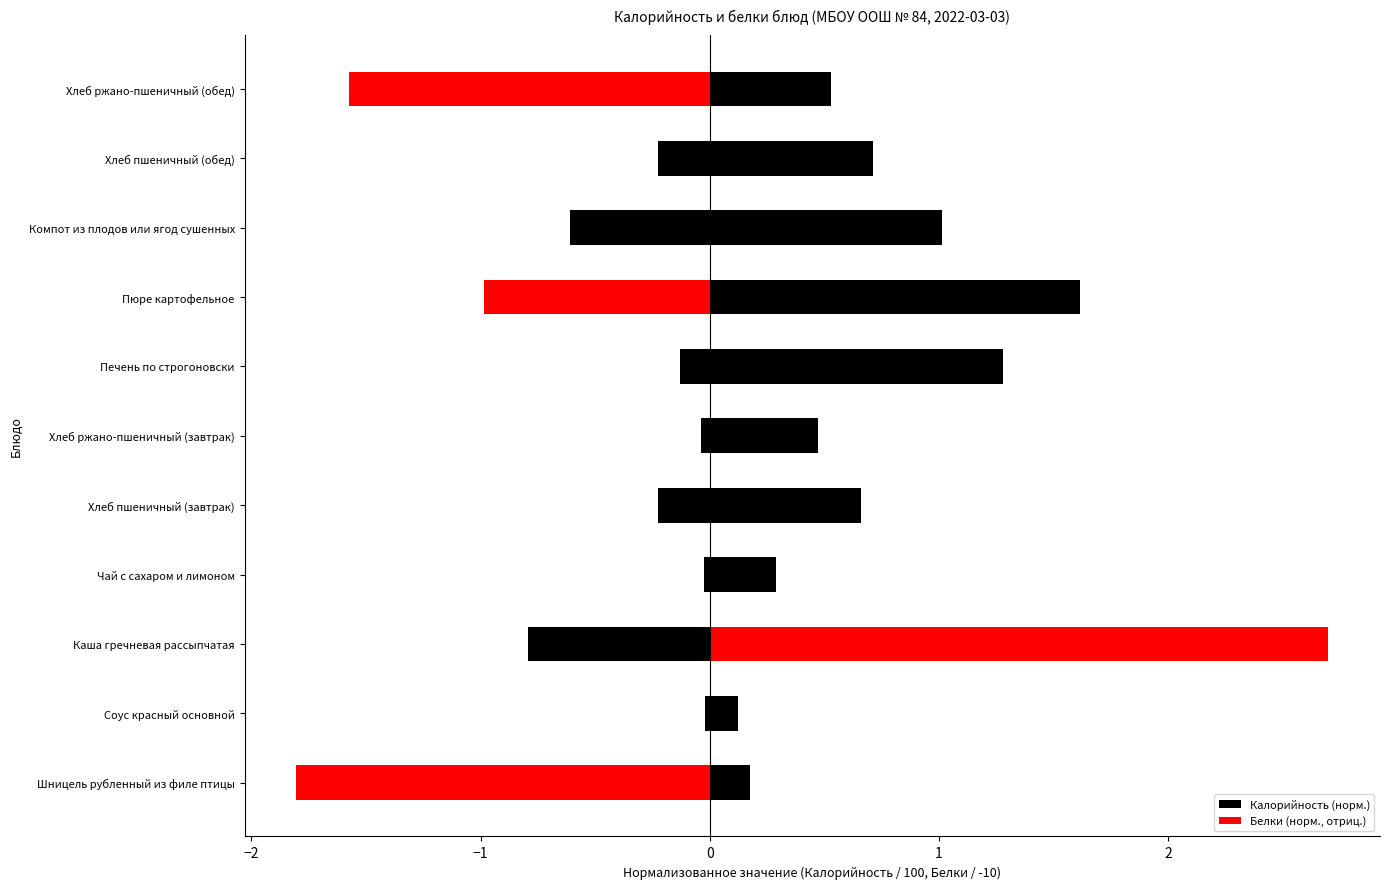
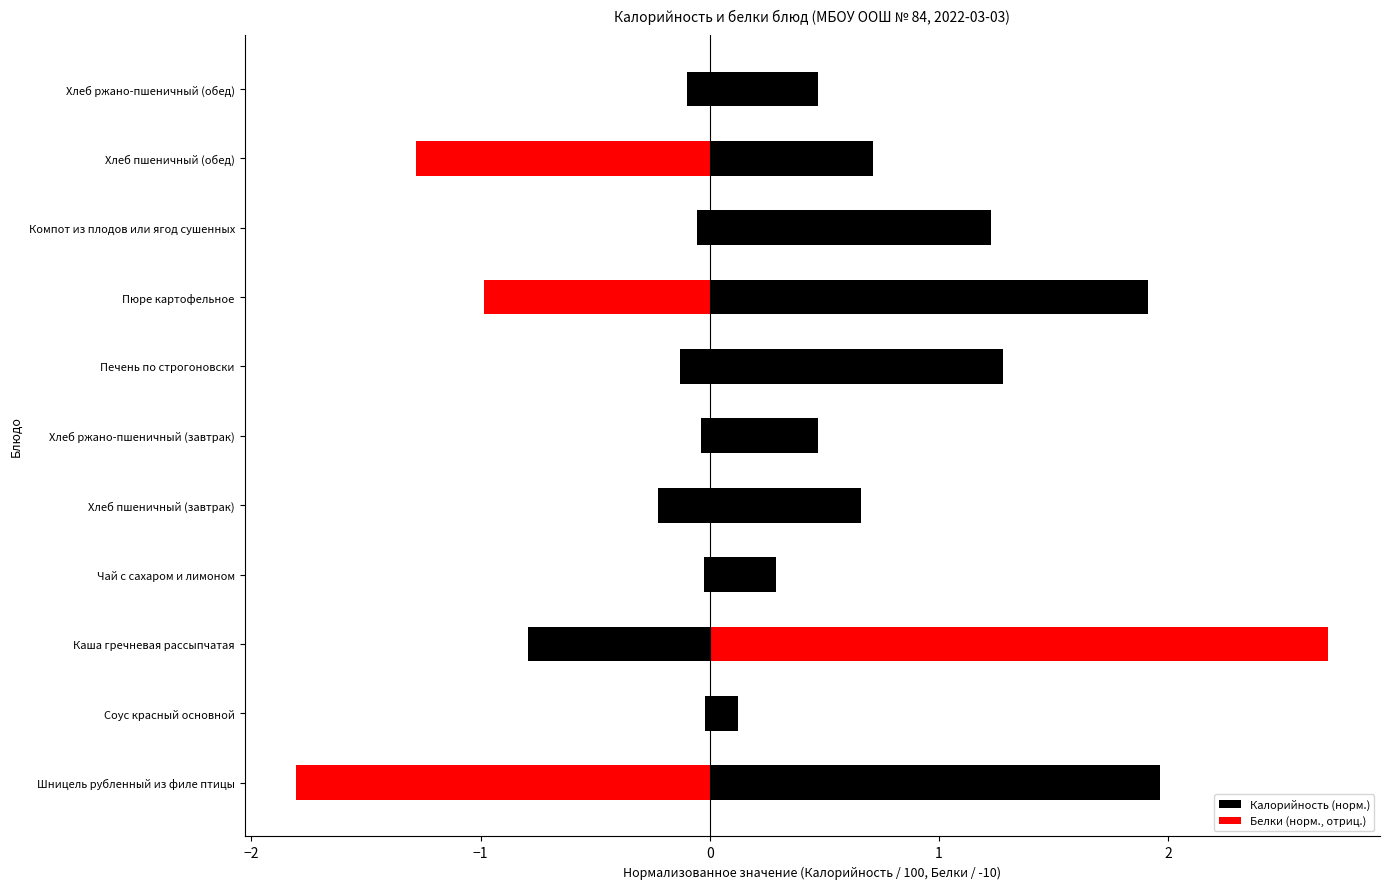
Калорийность (норм.), Хлеб ржано-пшеничный (обед): 0.53 -> 0.47
Белки (норм., отриц.), Хлеб ржано-пшеничный (обед): -1.57 -> -0.10
Белки (норм., отриц.), Хлеб пшеничный (обед): -0.23 -> -1.28
Калорийность (норм.), Компот из плодов или ягод сушенных: 1.01 -> 1.23
Белки (норм., отриц.), Компот из плодов или ягод сушенных: -0.61 -> -0.06
Калорийность (норм.), Пюре картофельное: 1.61 -> 1.91
Калорийность (норм.), Шницель рубленный из филе птицы: 0.17 -> 1.96
